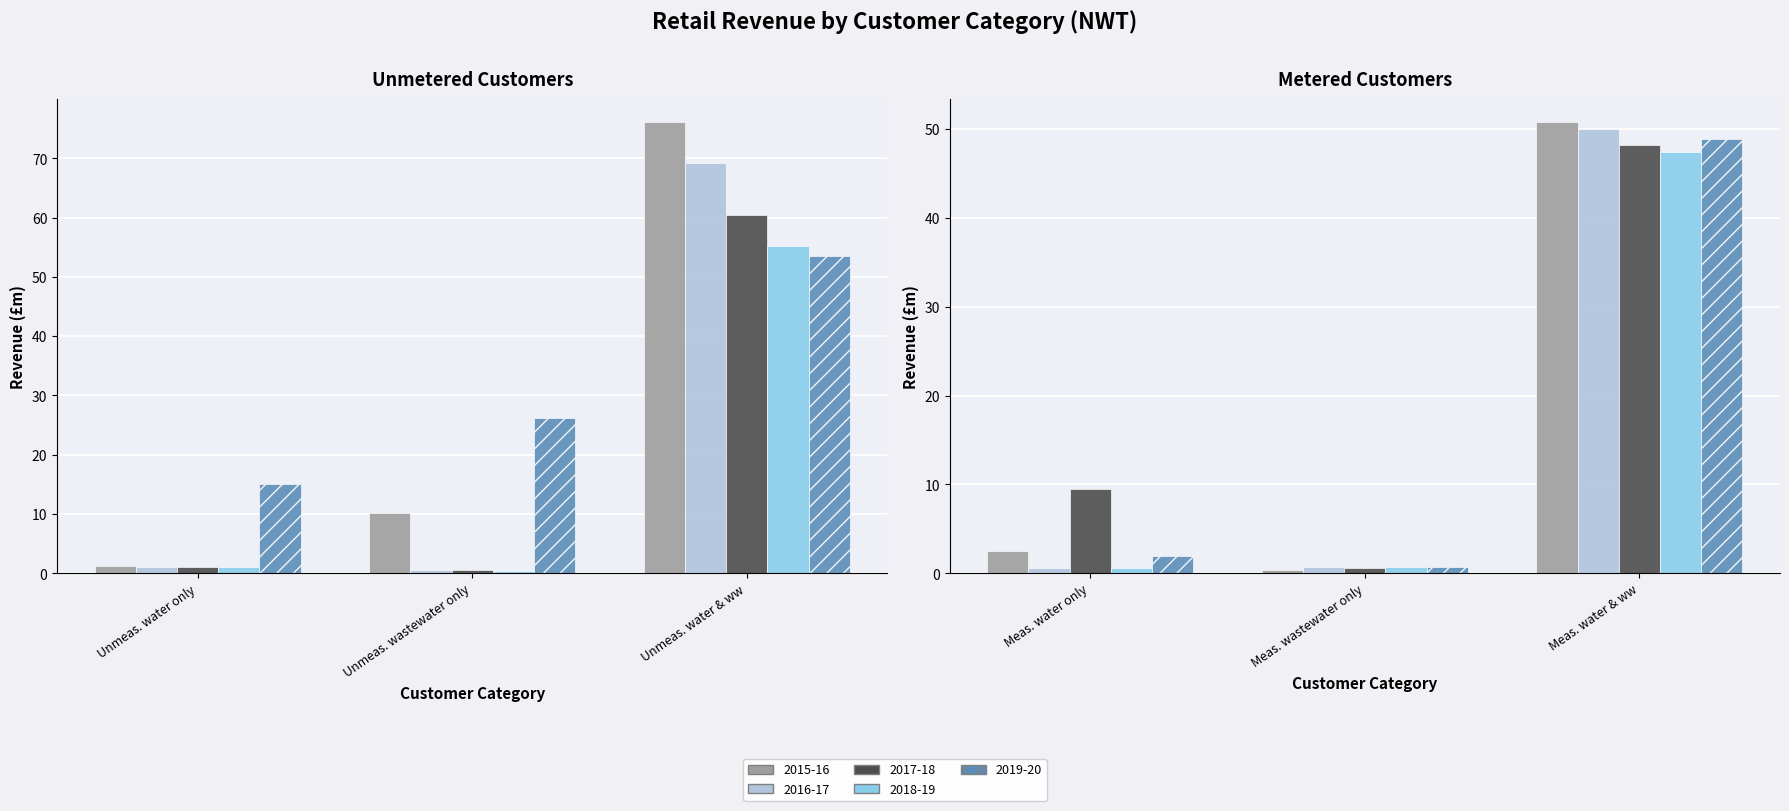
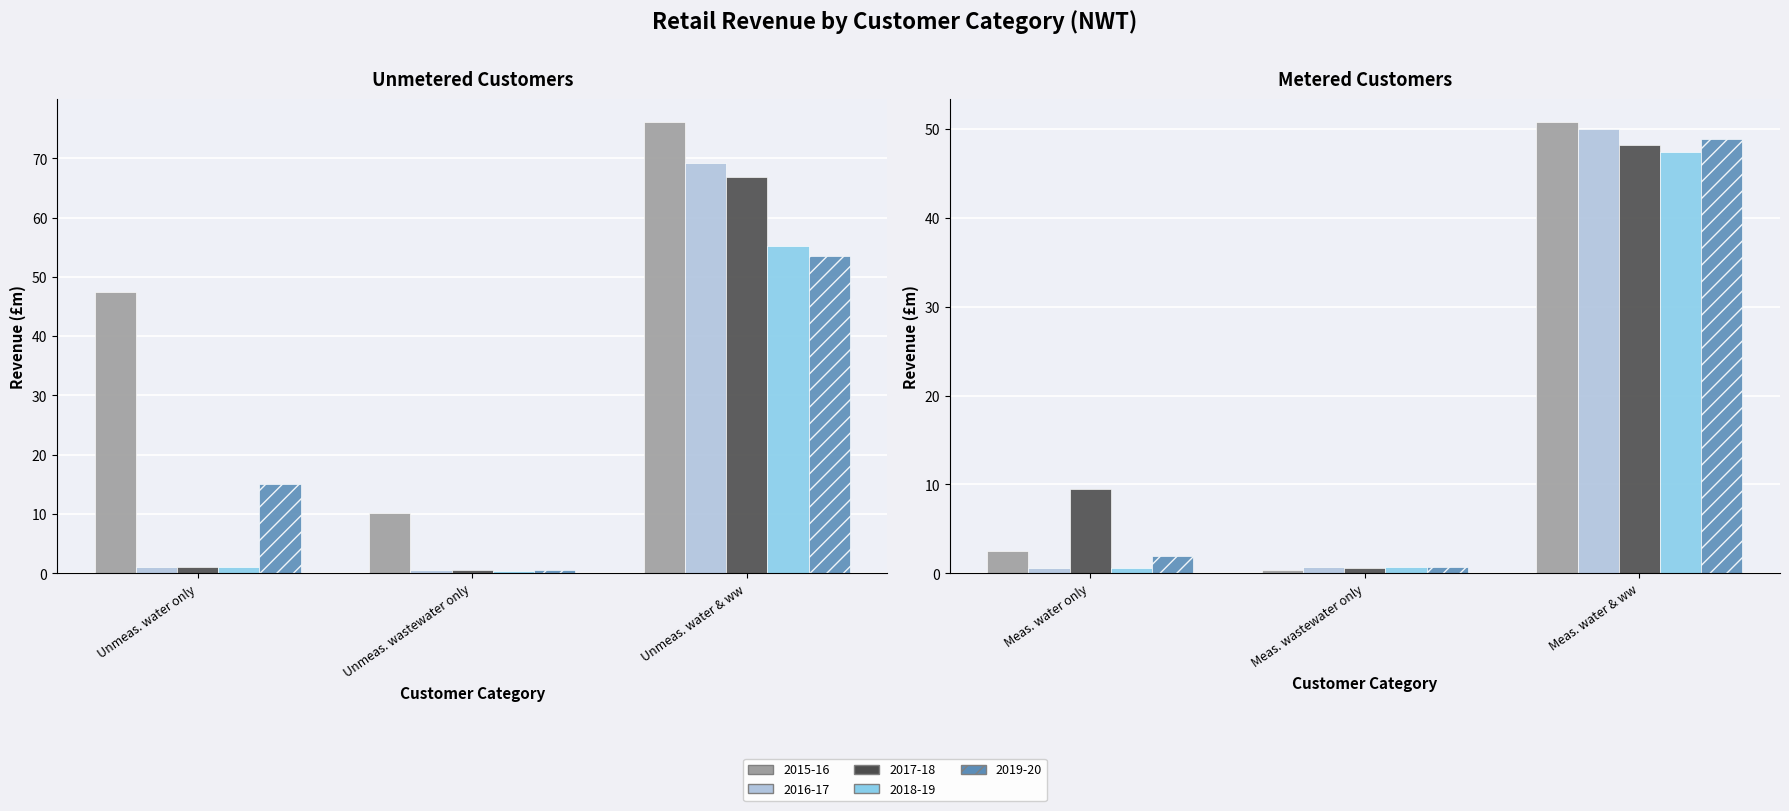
Unmetered Customers, 2015-16, Unmeas. water only: 1 -> 47
Unmetered Customers, 2019-20, Unmeas. wastewater only: 26 -> 0
Unmetered Customers, 2017-18, Unmeas. water & ww: 60 -> 67
